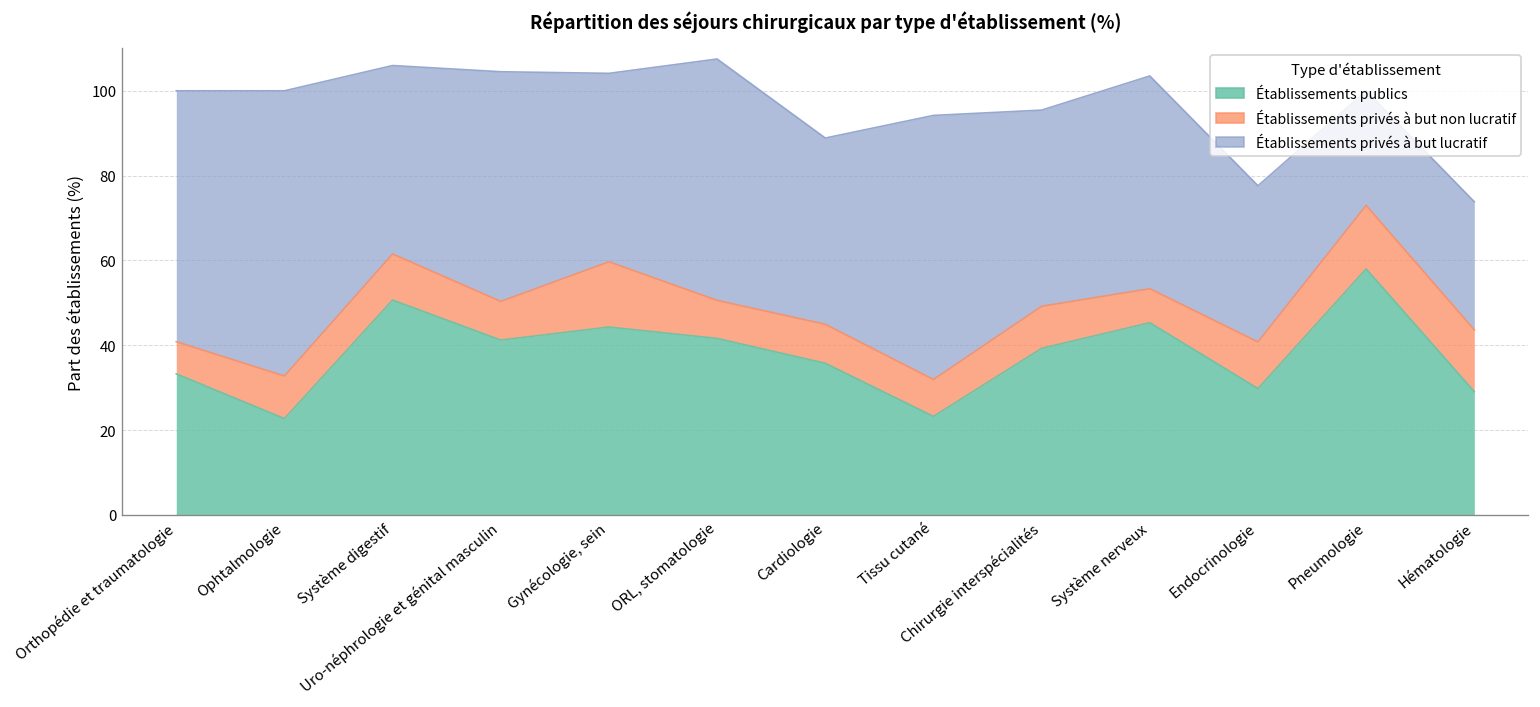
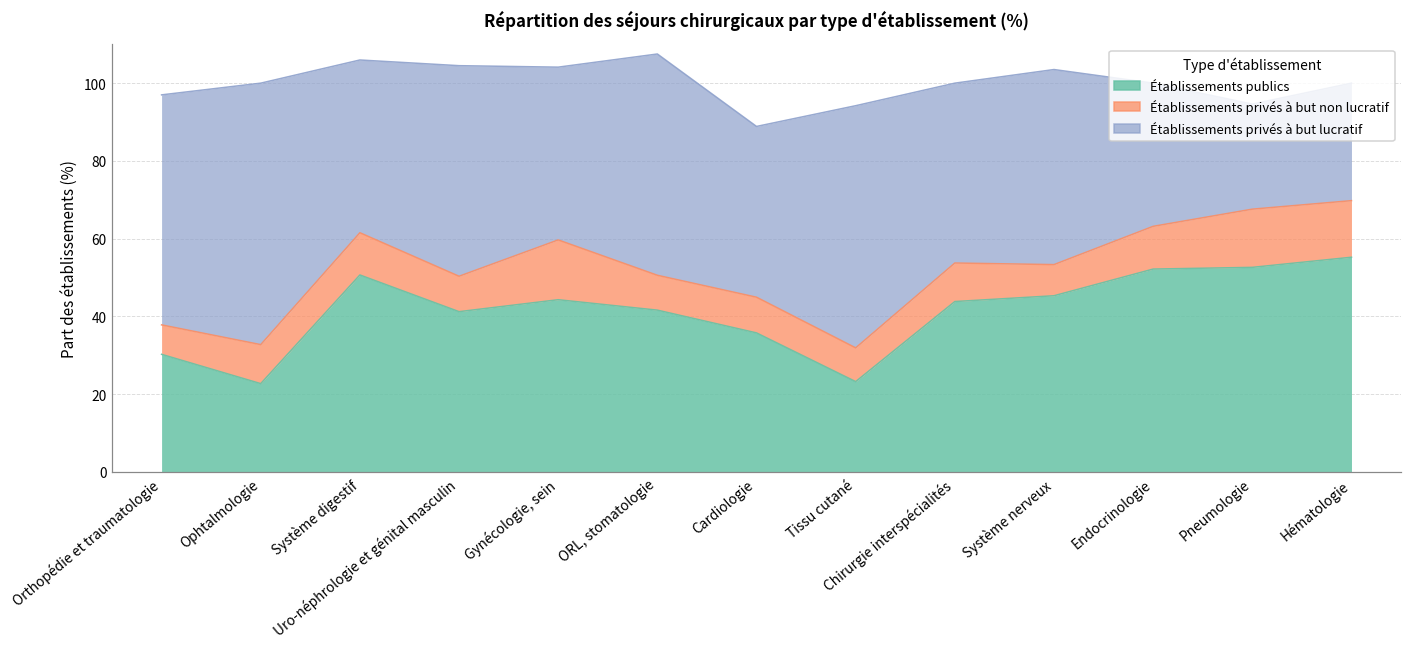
Établissements publics, Orthopédie et traumatologie: 33 -> 30
Établissements publics, Chirurgie interspécialités: 39 -> 44
Établissements publics, Endocrinologie: 30 -> 52
Établissements publics, Pneumologie: 58 -> 53
Établissements publics, Hématologie: 29 -> 55
